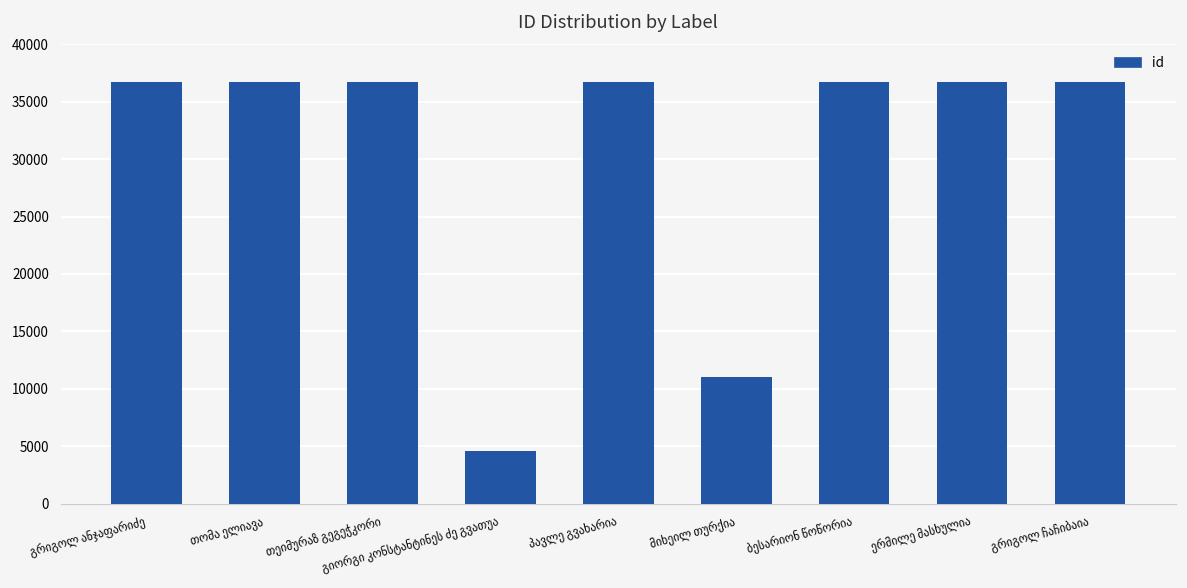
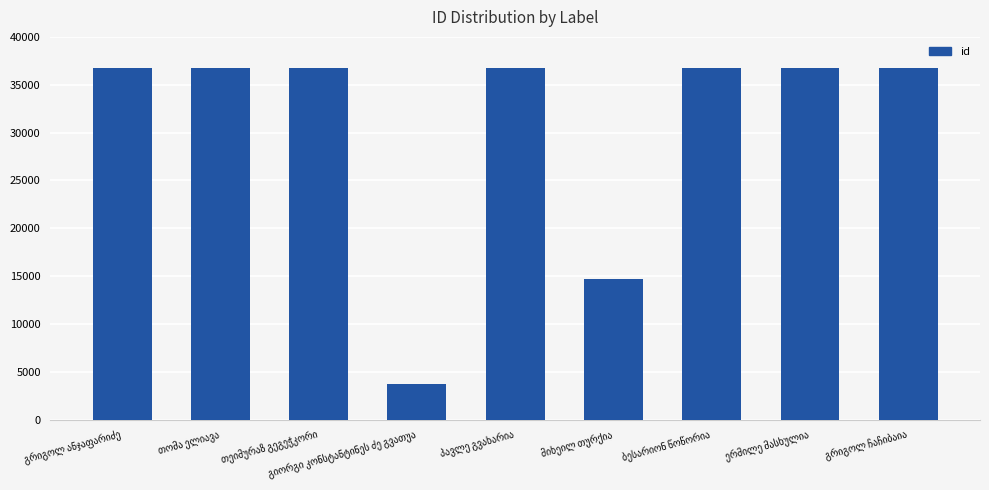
გიორგი კონსტანტინეს ძე გვათუა: 5000 -> 4000
მიხეილ თურქია: 11000 -> 15000
